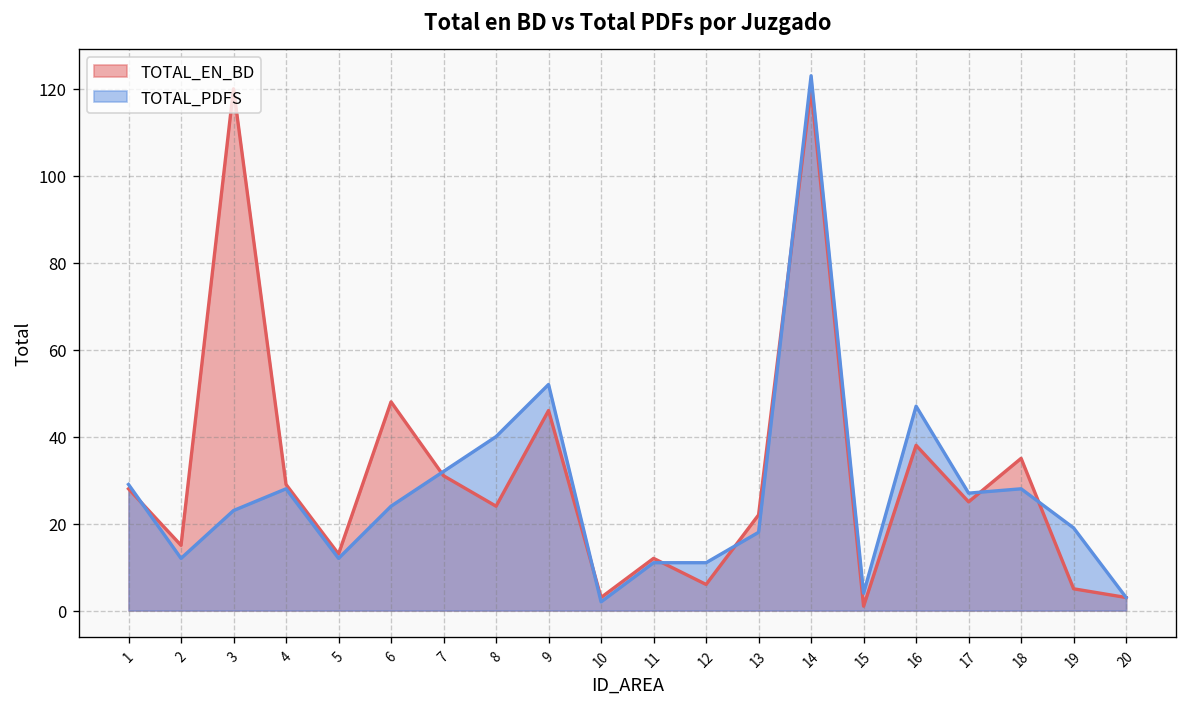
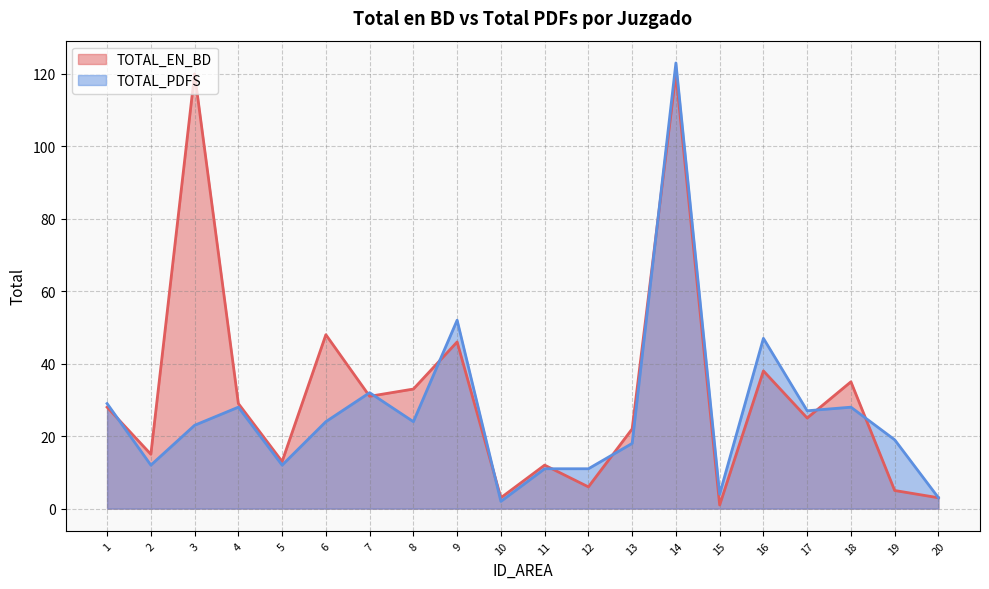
TOTAL_EN_BD, 8: 24 -> 33
TOTAL_PDFS, 8: 40 -> 24
